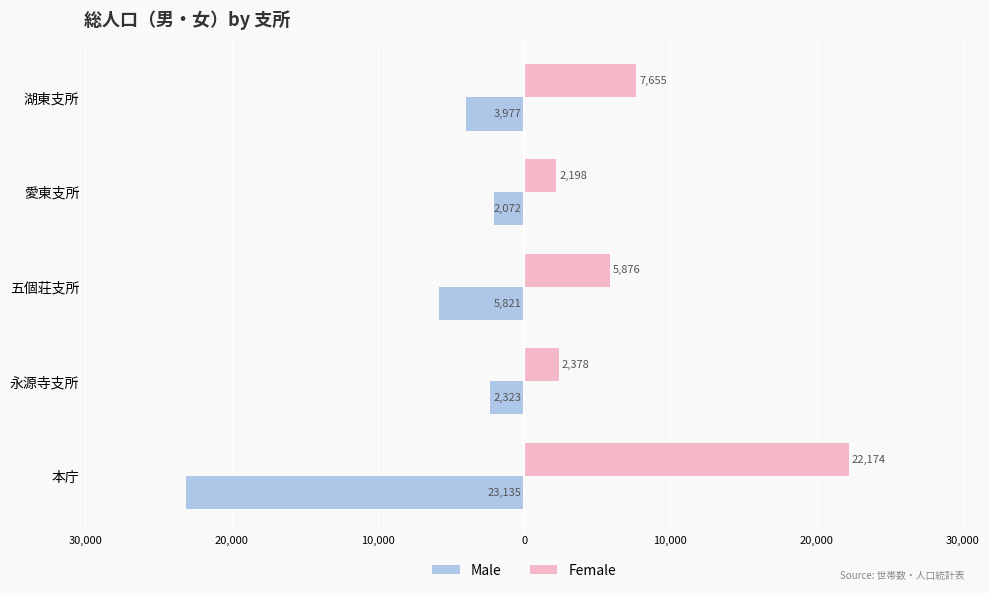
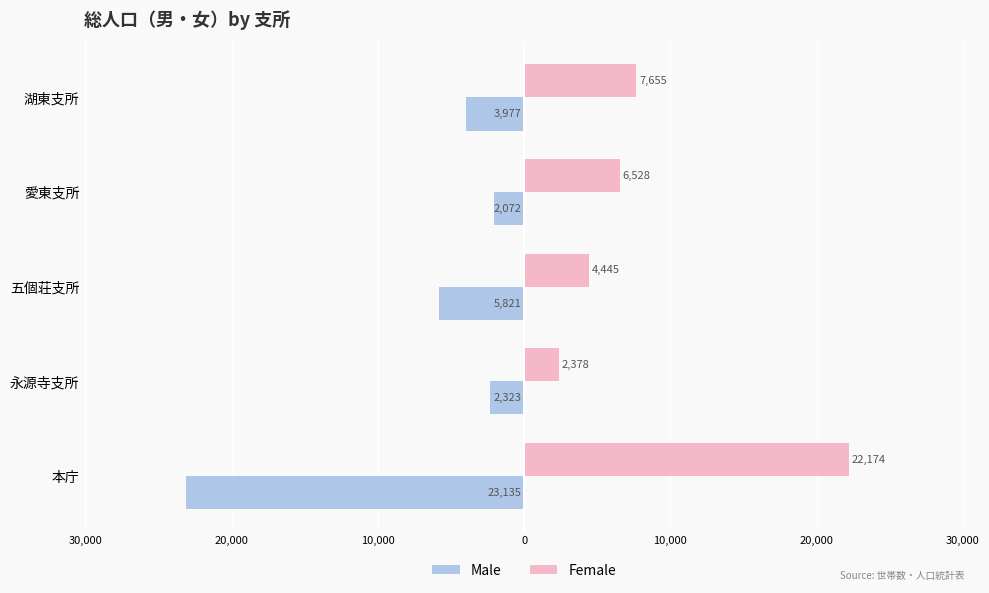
Female, 愛東支所: 2,198 -> 6,528
Female, 五個荘支所: 5,876 -> 4,445
